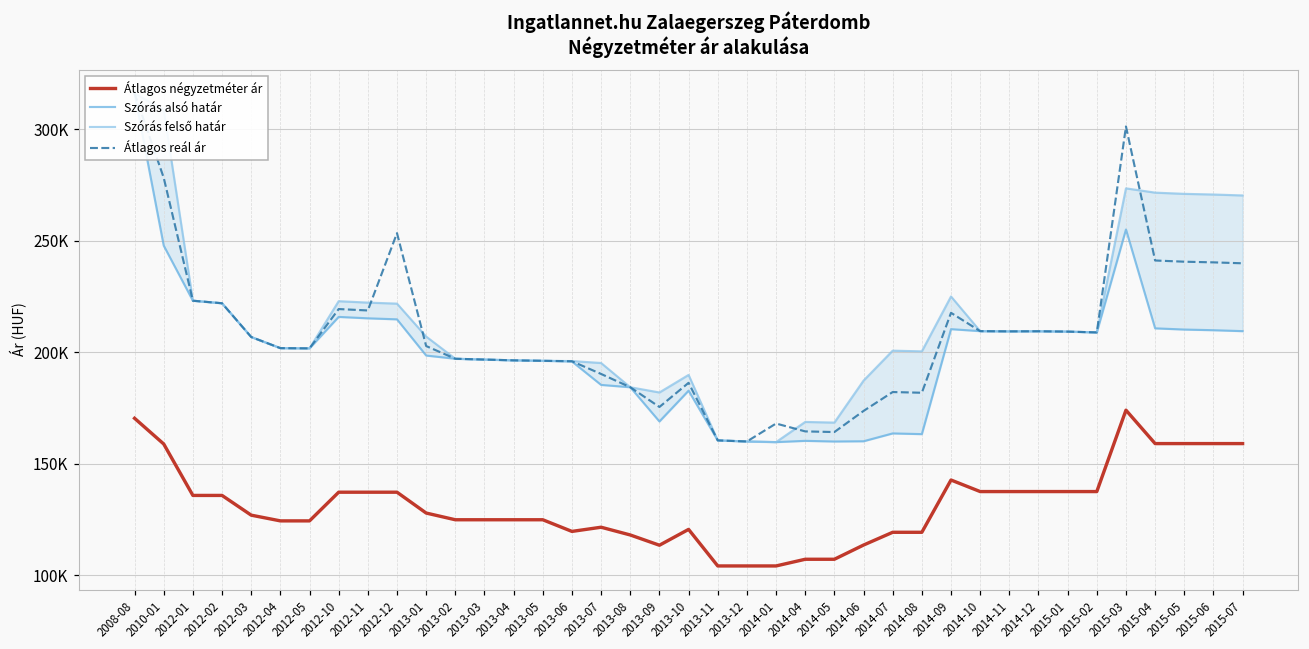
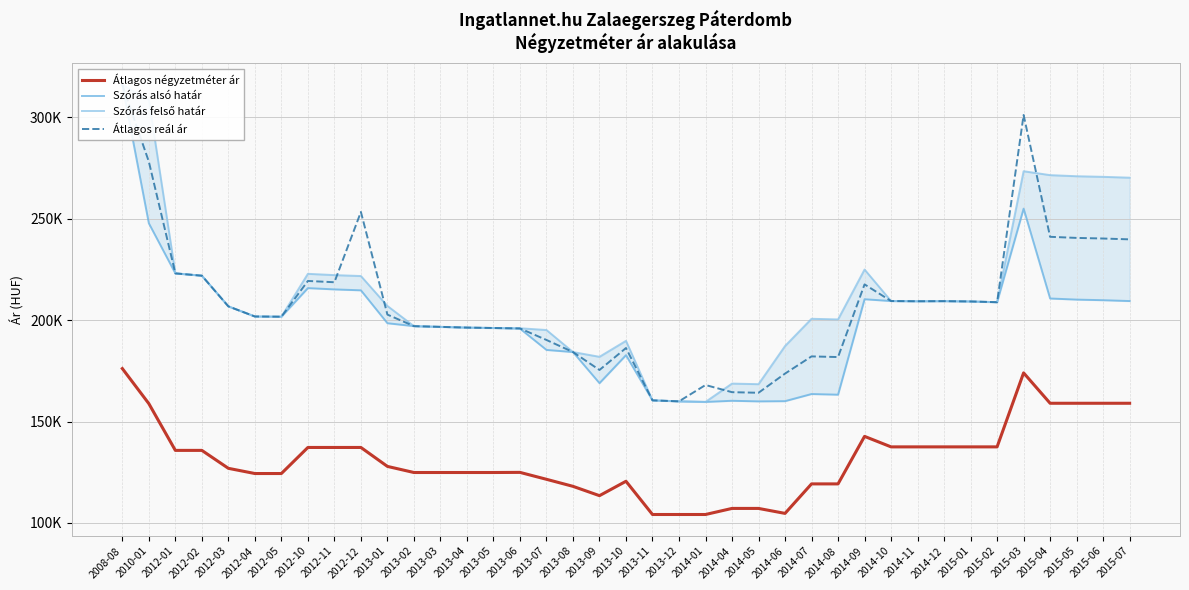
Átlagos négyzetméter ár, 2008-08: 170000 -> 176000
Átlagos négyzetméter ár, 2013-06: 120000 -> 125000
Átlagos négyzetméter ár, 2014-06: 114000 -> 105000
